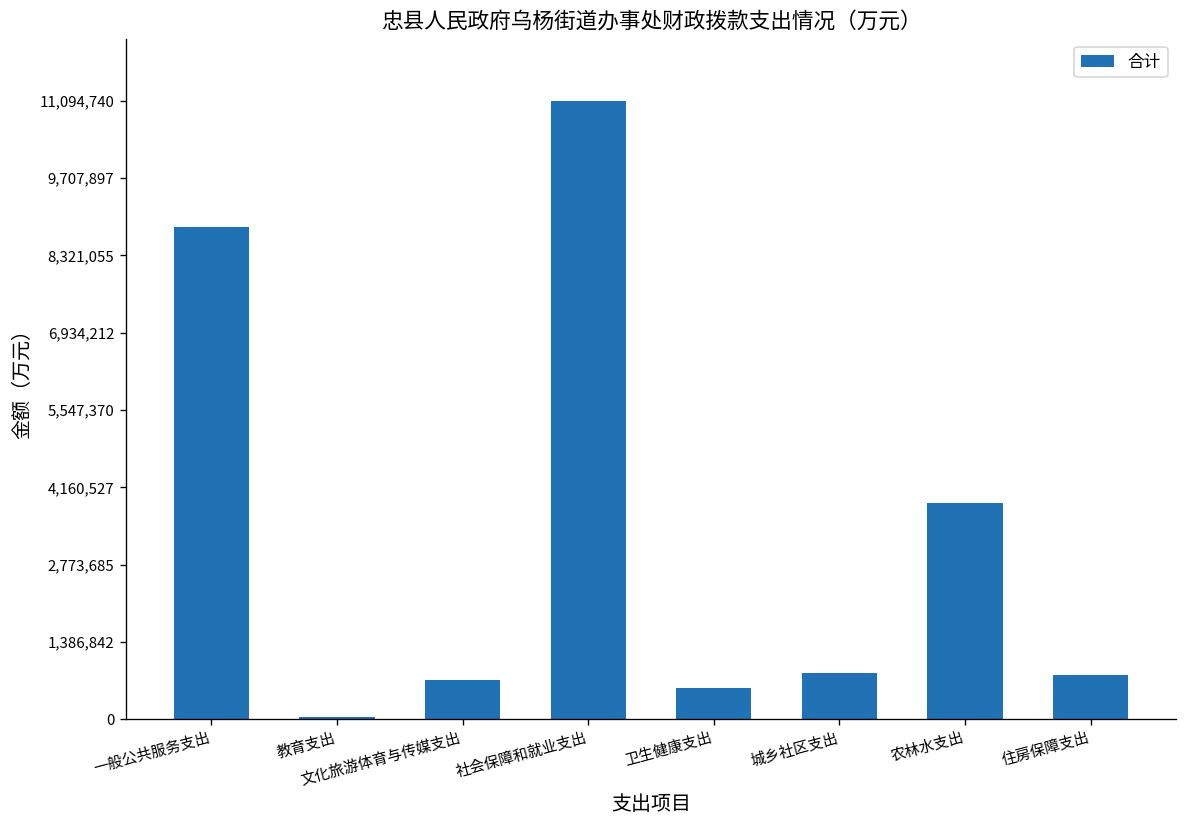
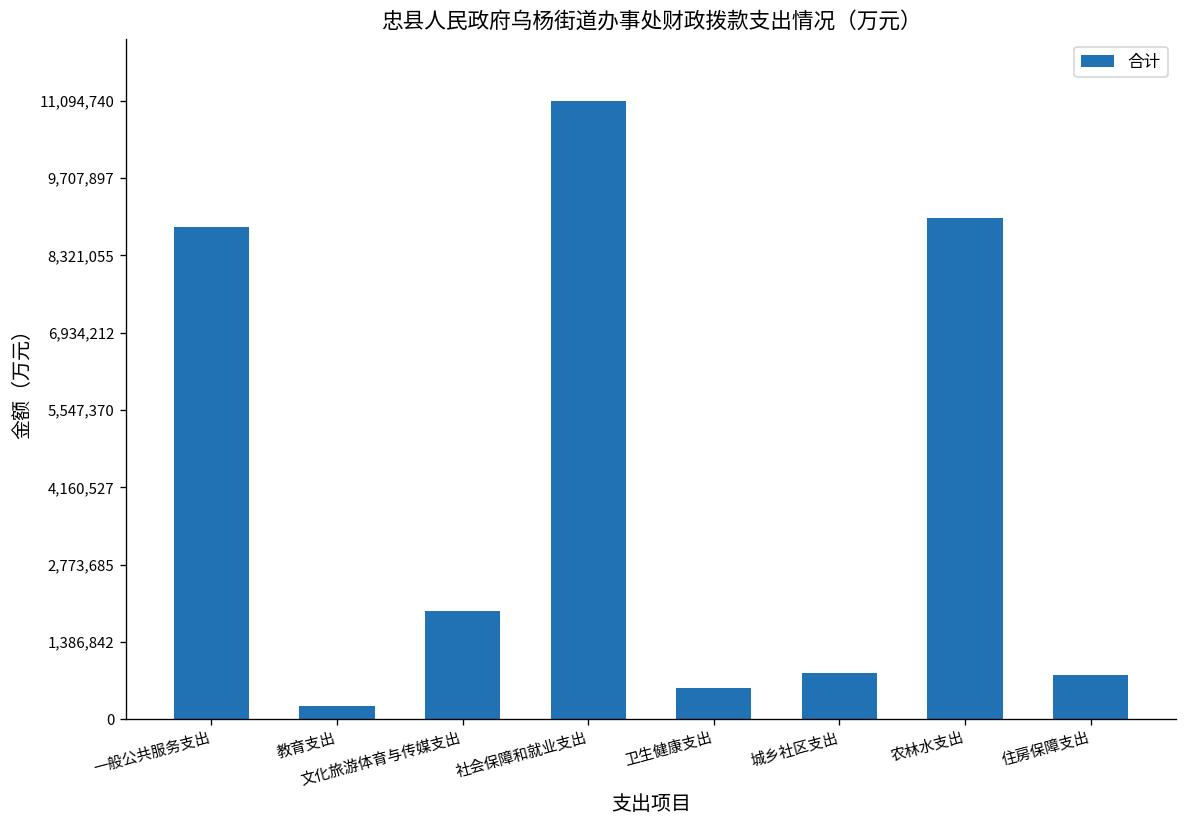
教育支出: 100,000 -> 200,000
文化旅游体育与传媒支出: 700,000 -> 1,900,000
农林水支出: 3,900,000 -> 9,000,000
